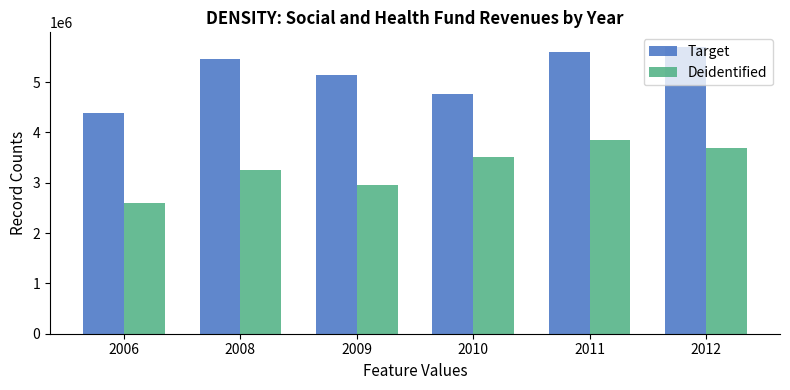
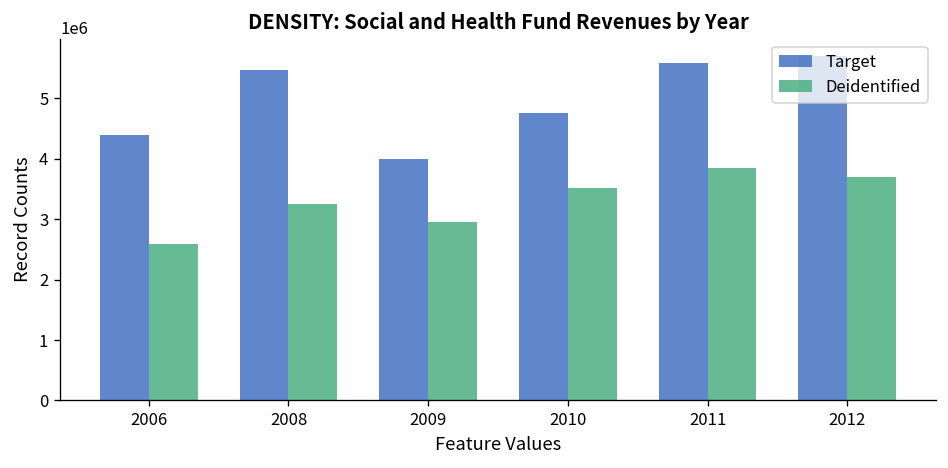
Target, 2009: 5100000 -> 4000000
